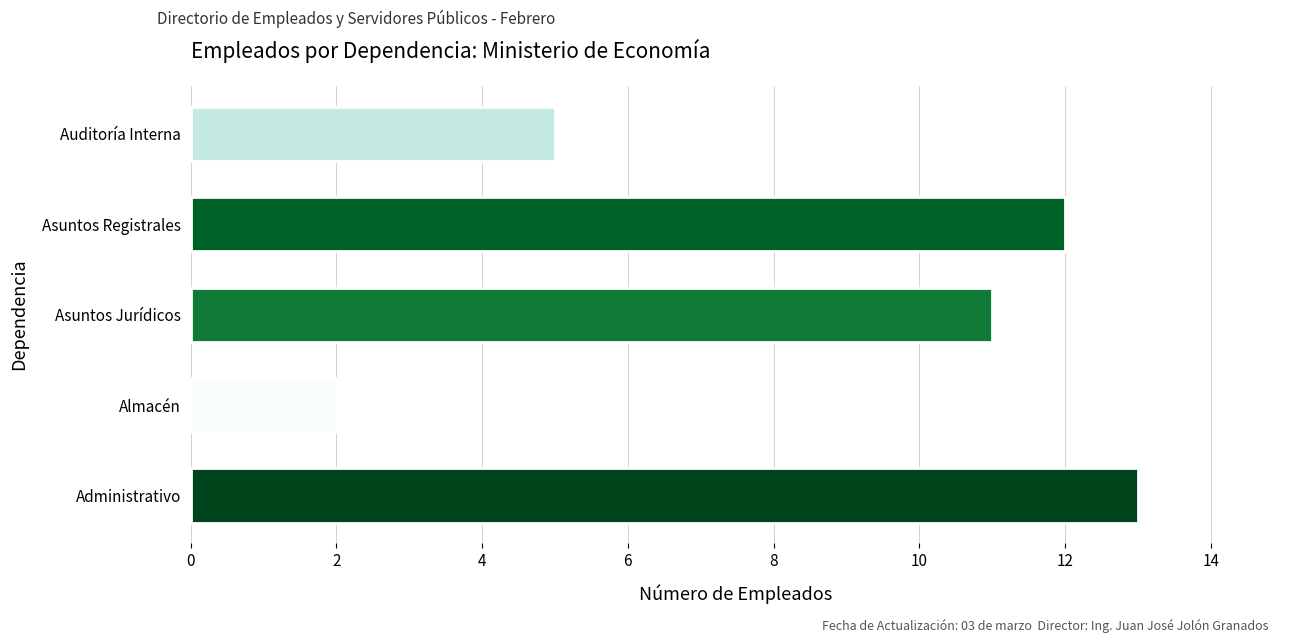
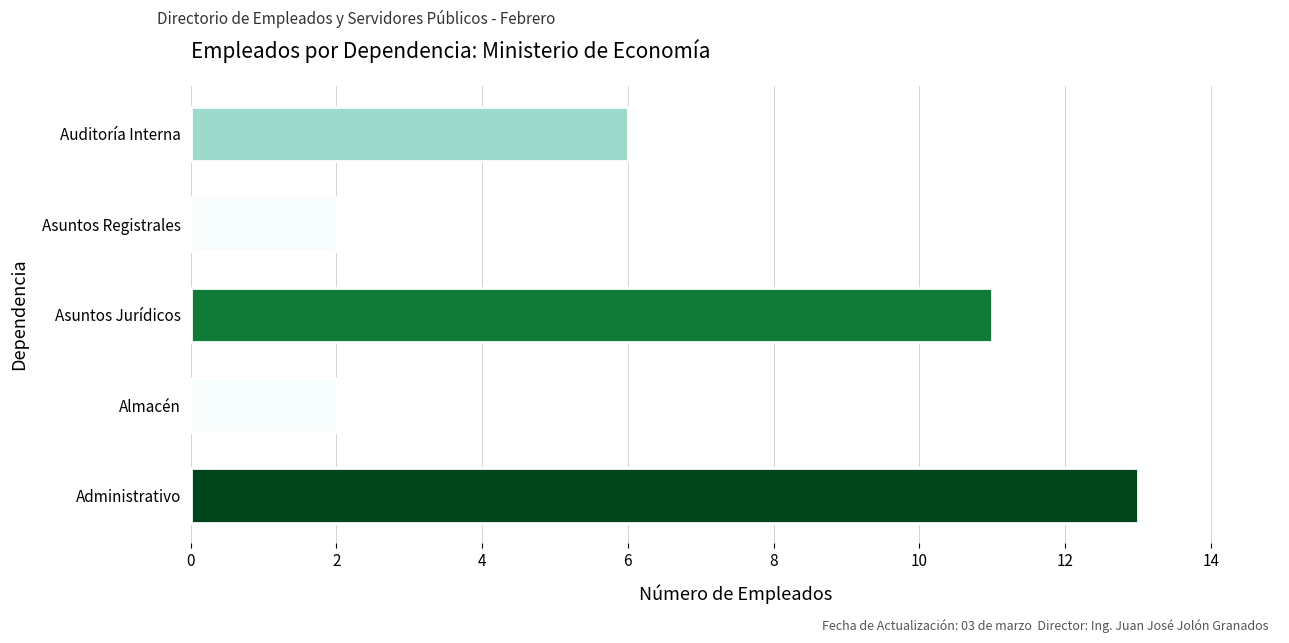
Auditoría Interna: 5 -> 6
Asuntos Registrales: 12 -> 2
